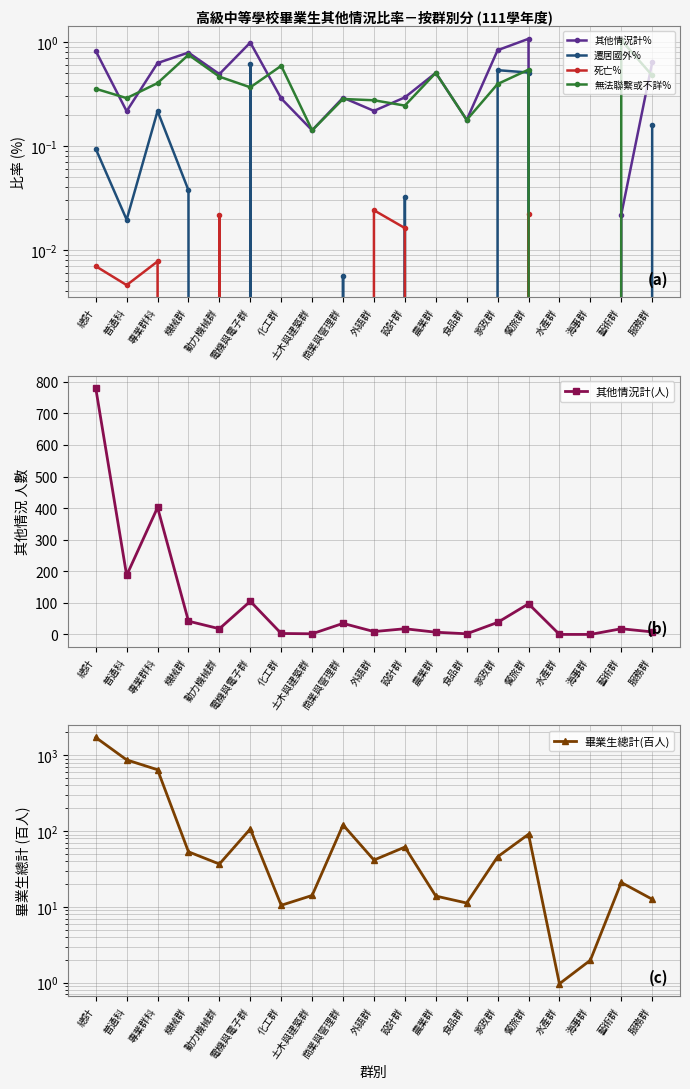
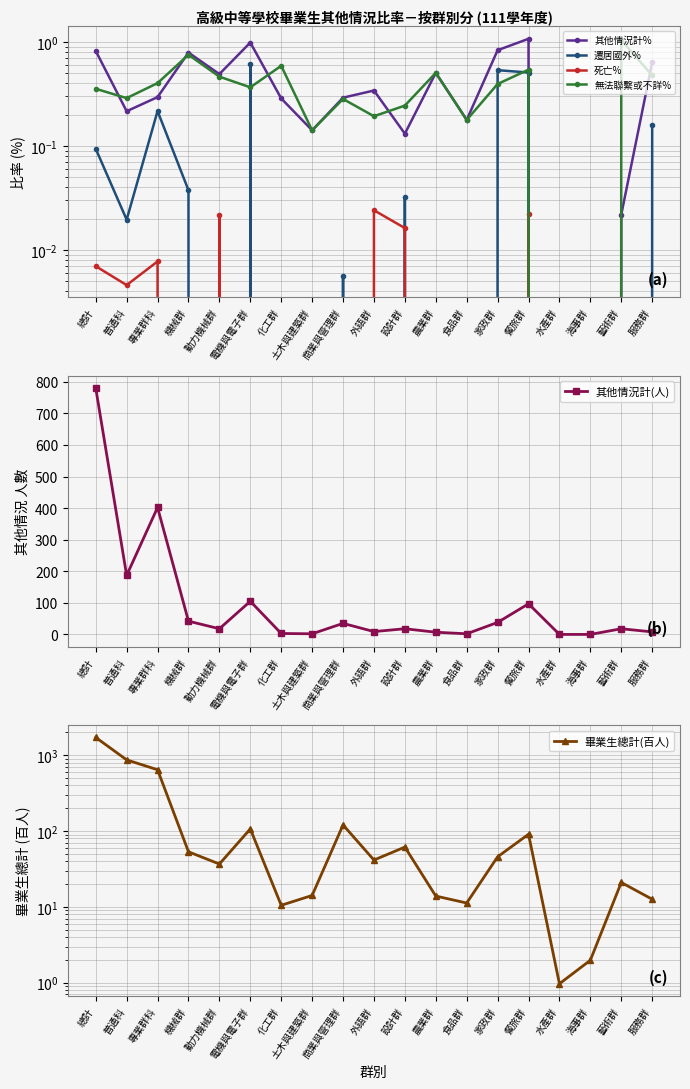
高級中等學校畢業生其他情況比率－按群別分 (111學年度), 其他情況計%, 專業群科: 0.6 -> 0.29
高級中等學校畢業生其他情況比率－按群別分 (111學年度), 其他情況計%, 外語群: 0.22 -> 0.34
高級中等學校畢業生其他情況比率－按群別分 (111學年度), 無法聯繫或不詳%, 外語群: 0.27 -> 0.19
高級中等學校畢業生其他情況比率－按群別分 (111學年度), 其他情況計%, 設計群: 0.29 -> 0.13
